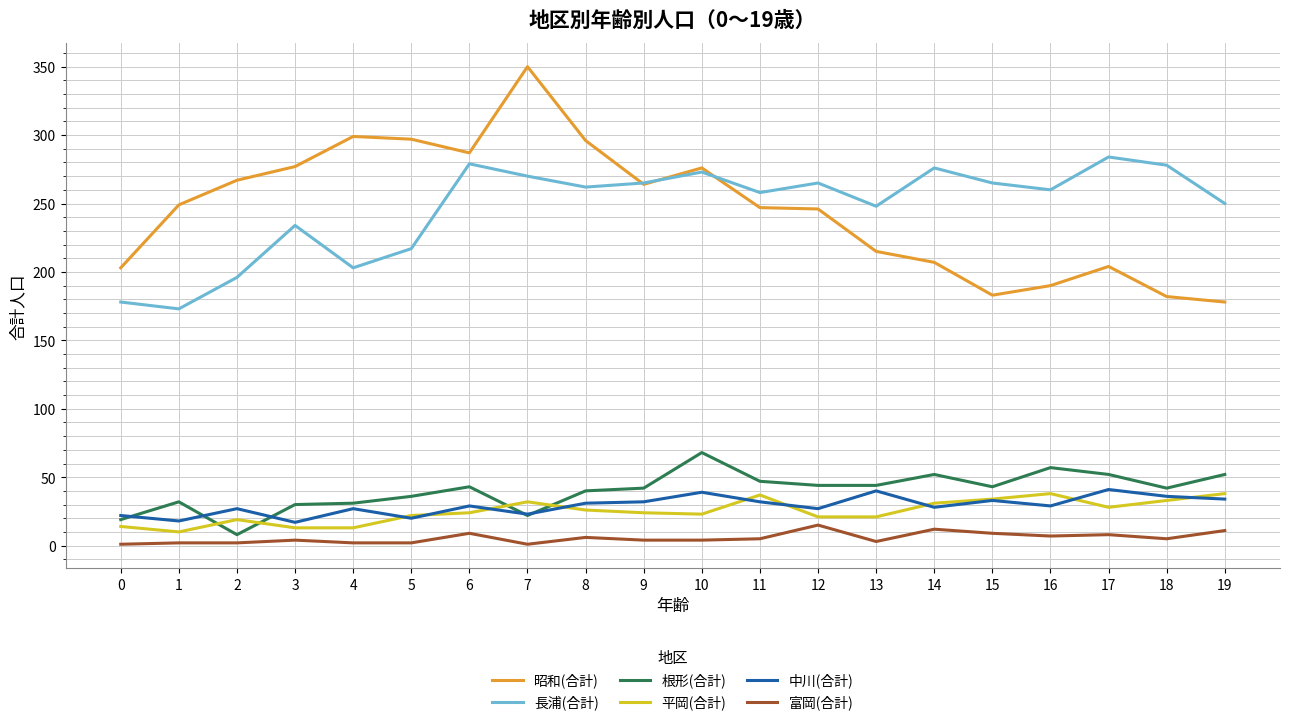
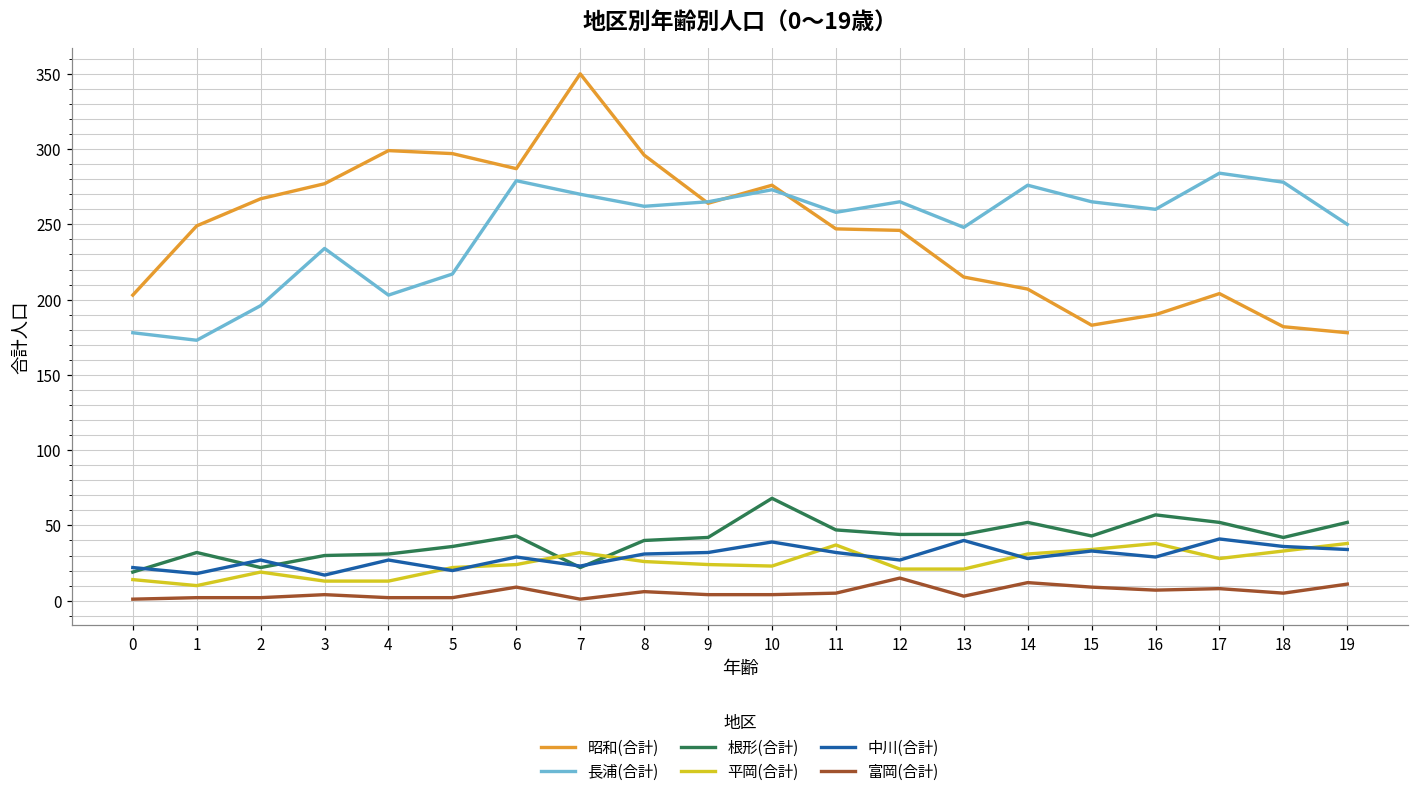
根形(合計), 2: 8 -> 22
